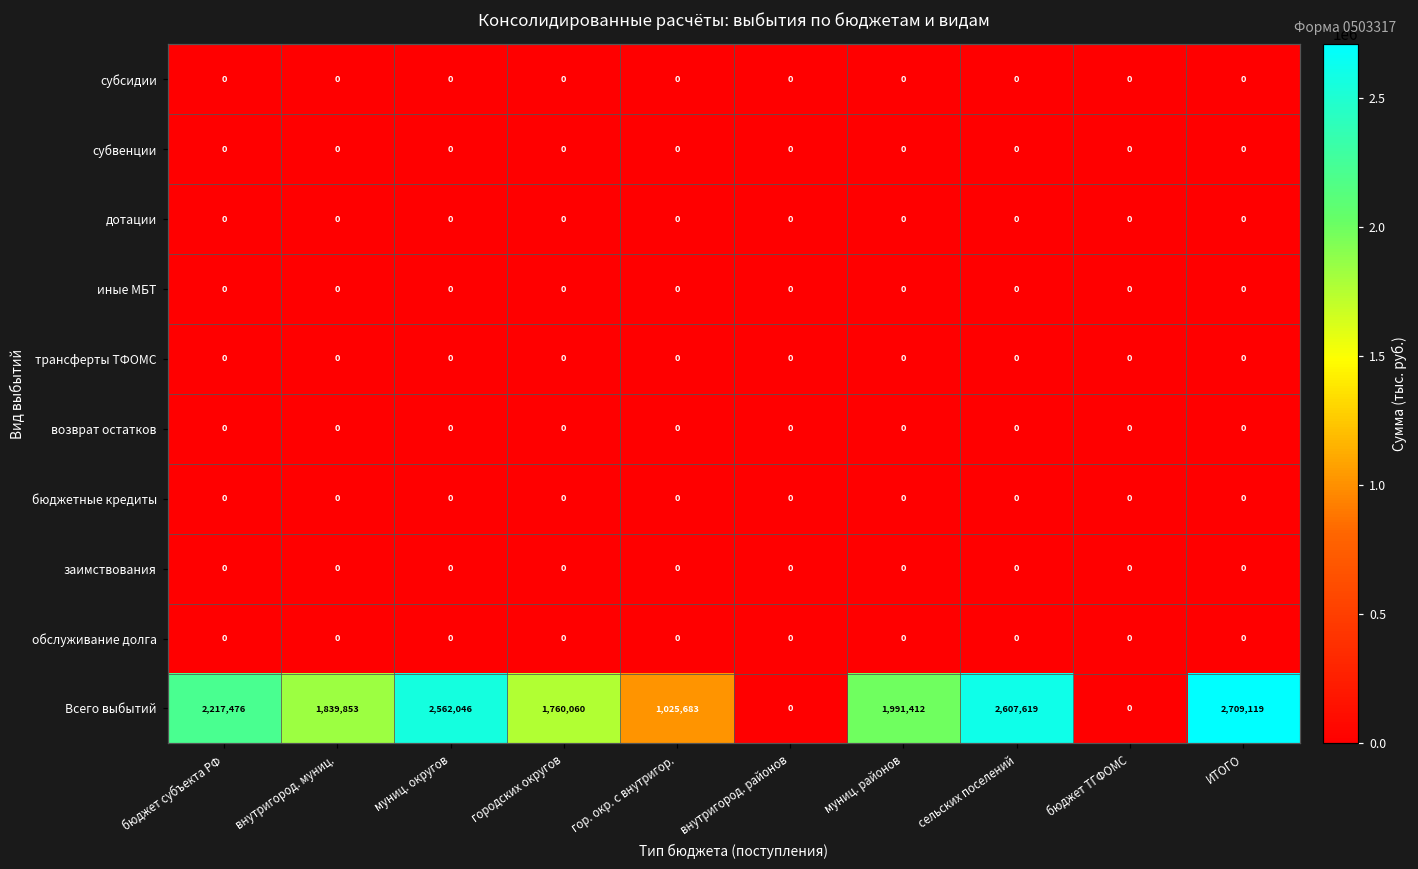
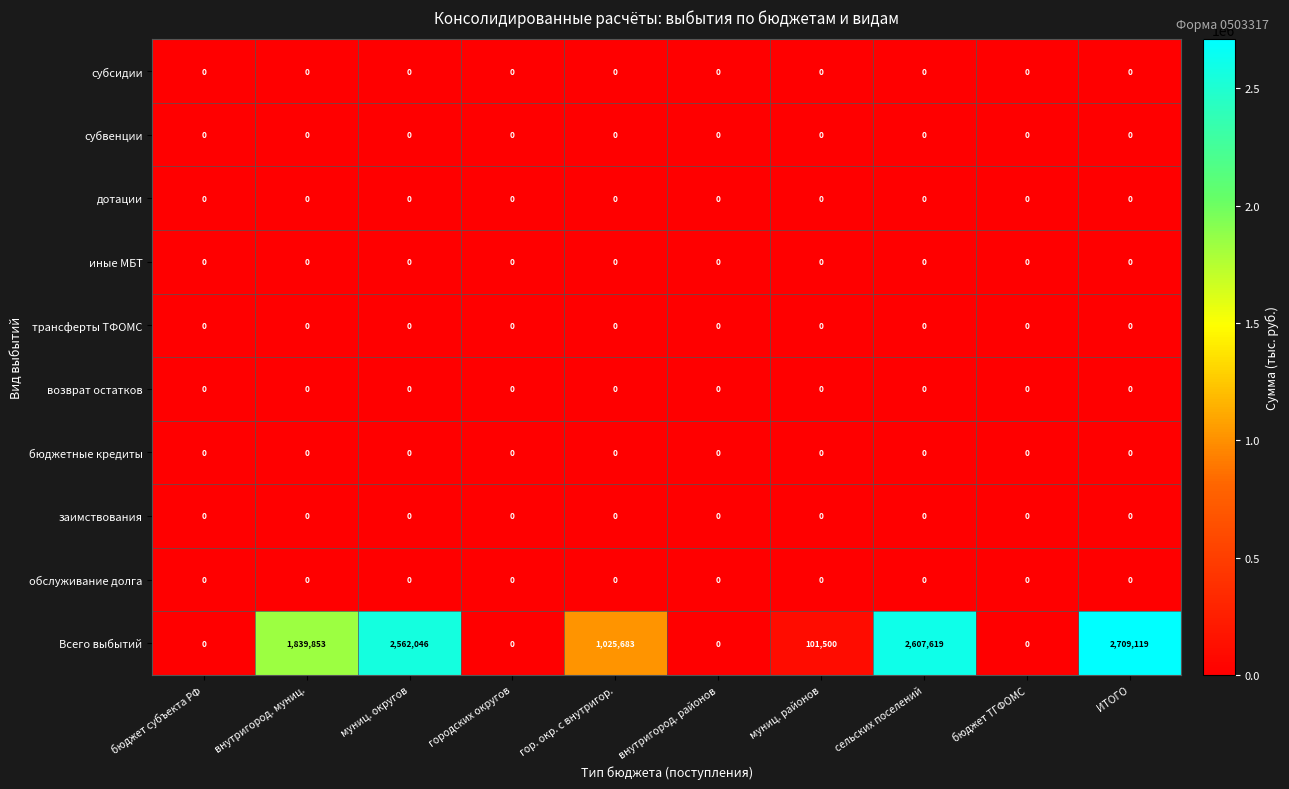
Всего выбытий, бюджет субъекта РФ: 2,217,476 -> 0
Всего выбытий, городских округов: 1,760,060 -> 0
Всего выбытий, муниц. районов: 1,991,412 -> 101,500
